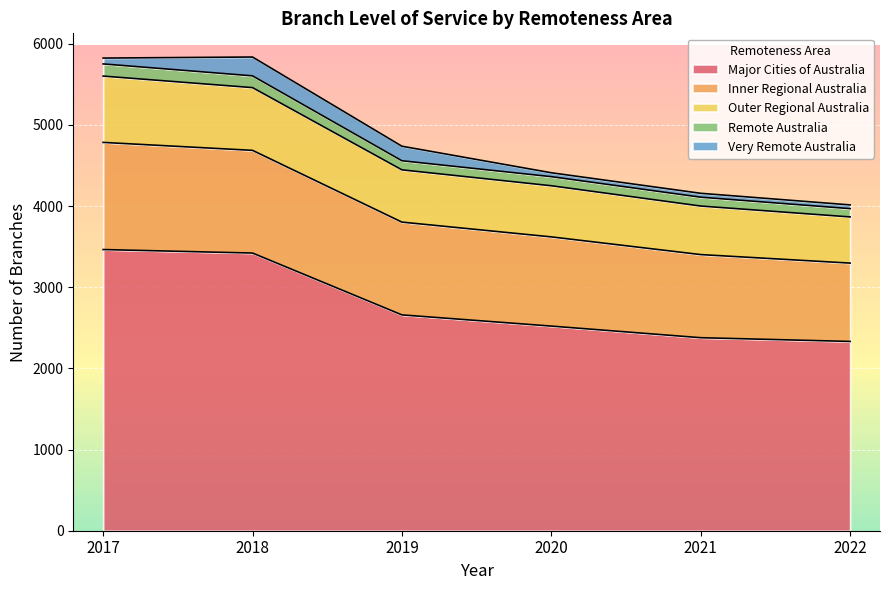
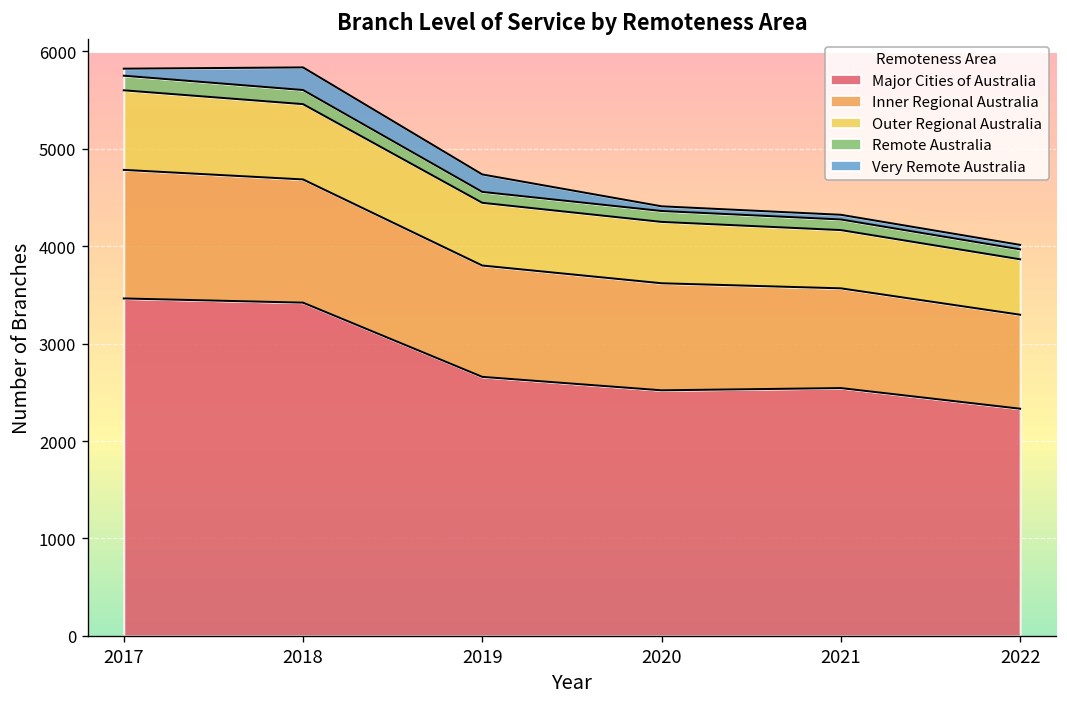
Major Cities of Australia, 2021: 2400 -> 2500
